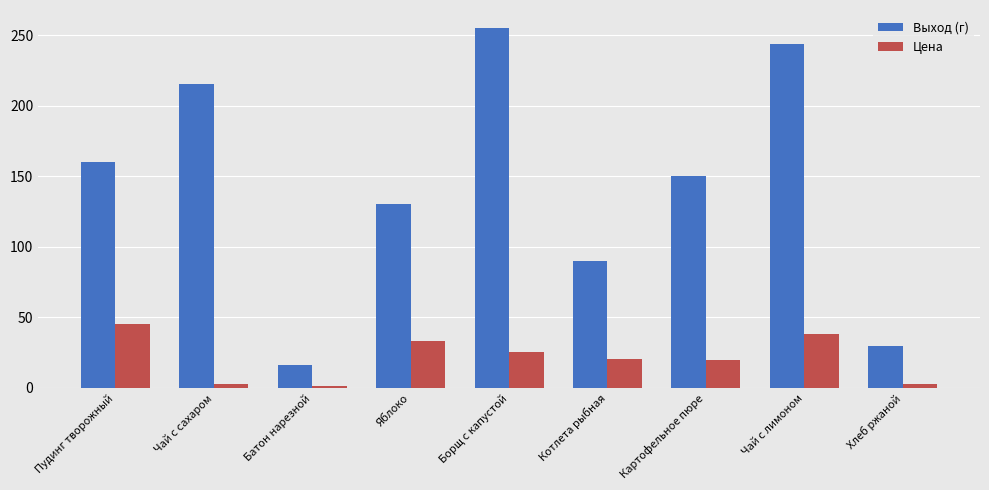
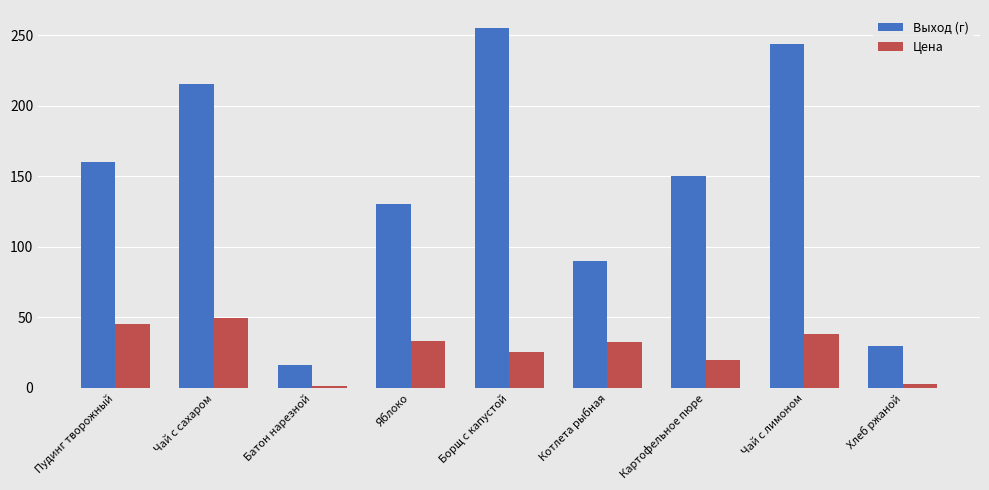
Цена, Чай с сахаром: 3 -> 49
Цена, Котлета рыбная: 21 -> 32
